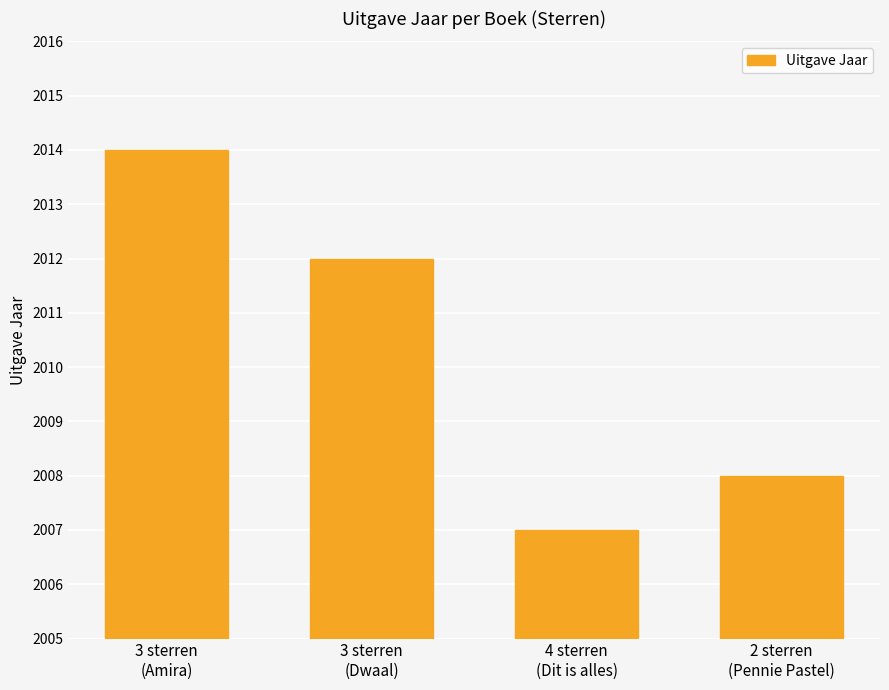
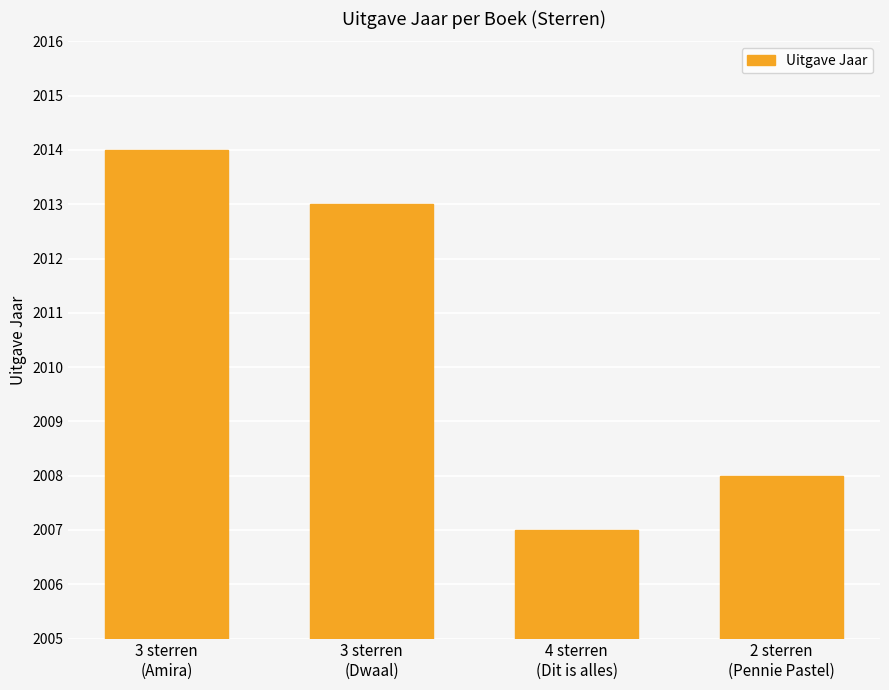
3 sterren (Dwaal): 2012 -> 2013
